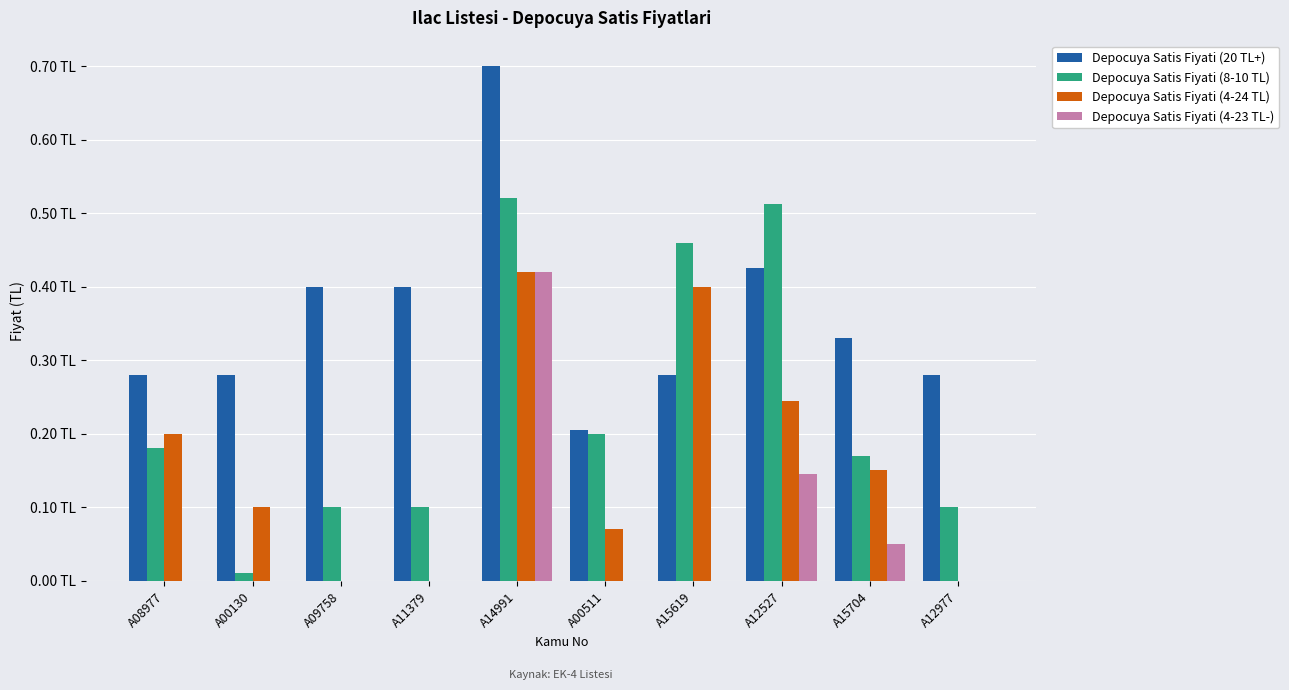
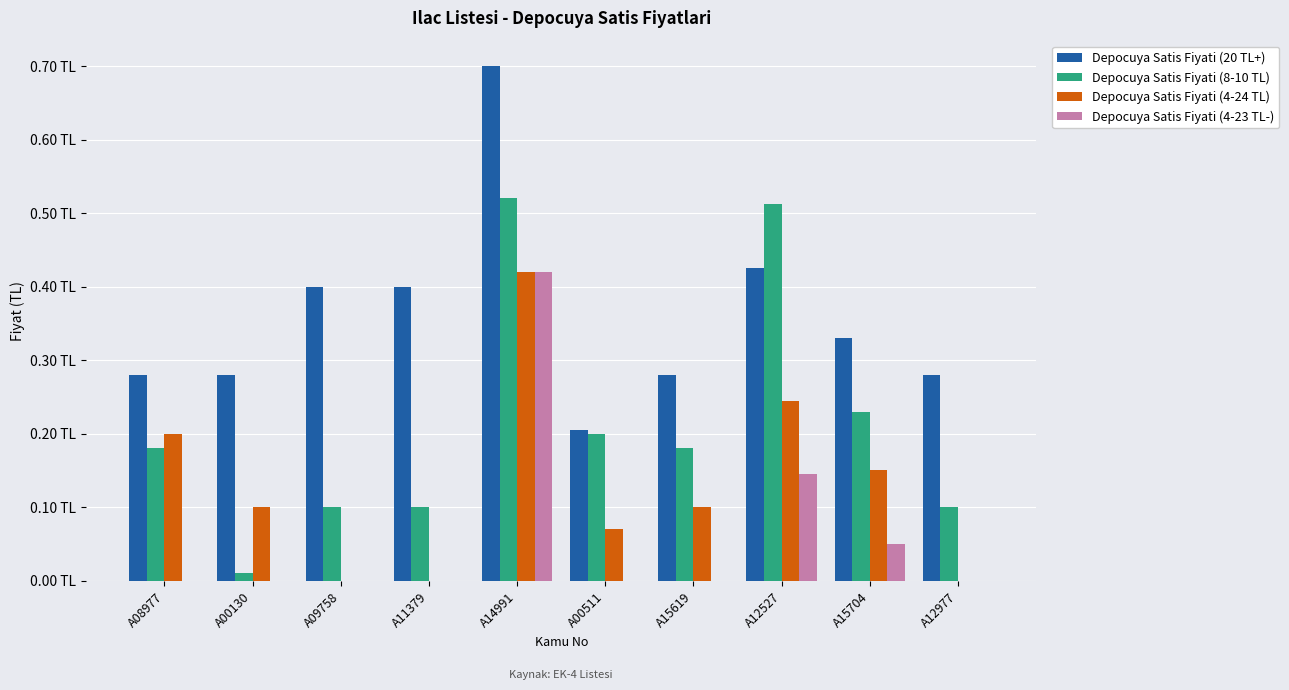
Depocuya Satis Fiyati (8-10 TL), A15619: 0.46 TL -> 0.18 TL
Depocuya Satis Fiyati (4-24 TL), A15619: 0.4 TL -> 0.1 TL
Depocuya Satis Fiyati (8-10 TL), A15704: 0.17 TL -> 0.23 TL
